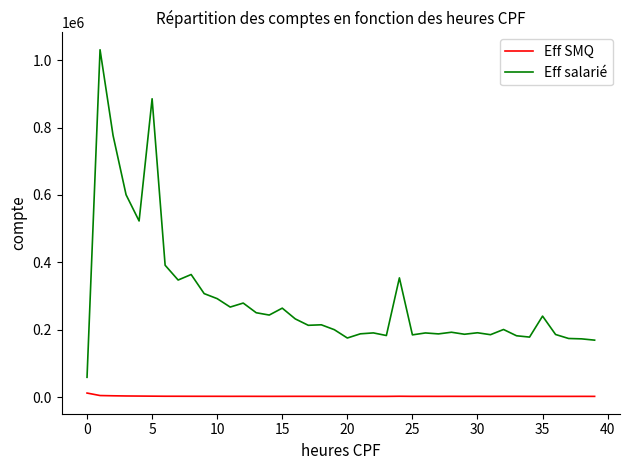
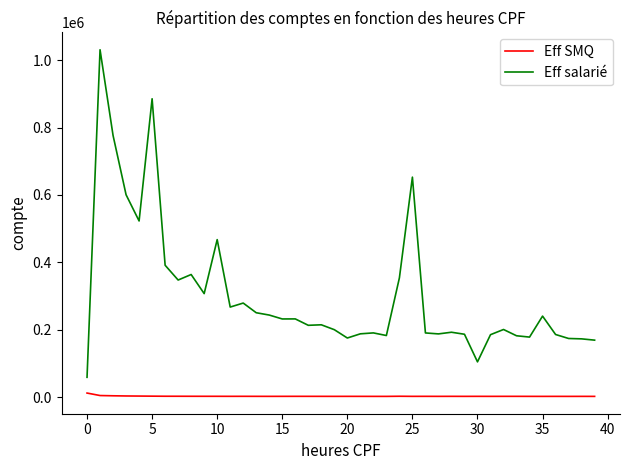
Eff salarié, 10: 290000 -> 470000
Eff salarié, 15: 260000 -> 230000
Eff salarié, 25: 180000 -> 650000
Eff salarié, 30: 190000 -> 100000
